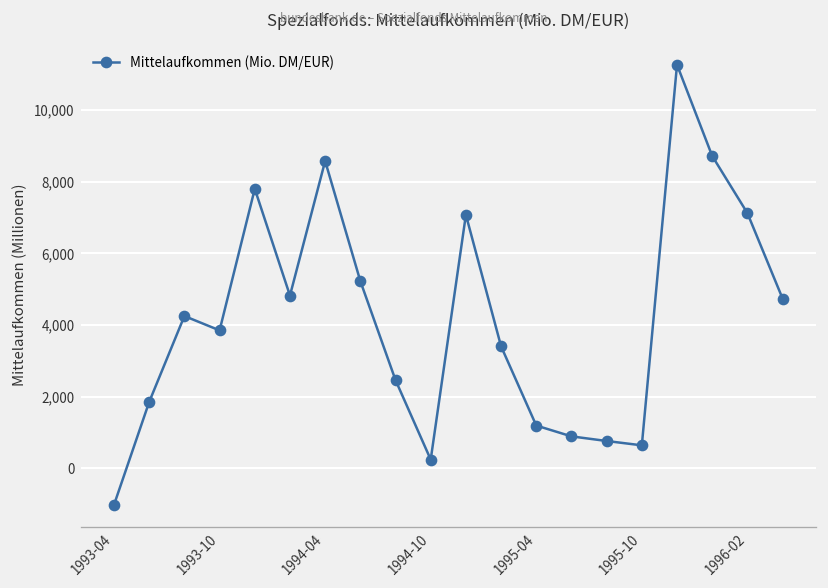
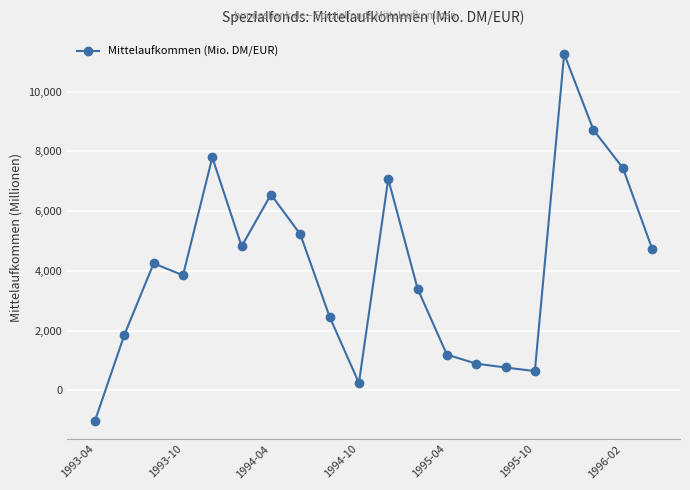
1994-04: 8,600 -> 6,600
1996-02: 7,100 -> 7,400
